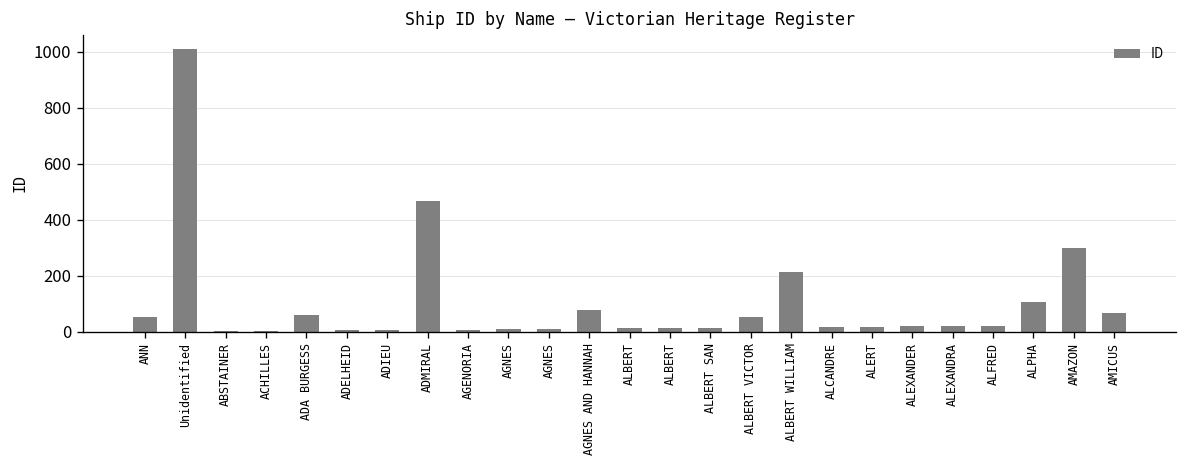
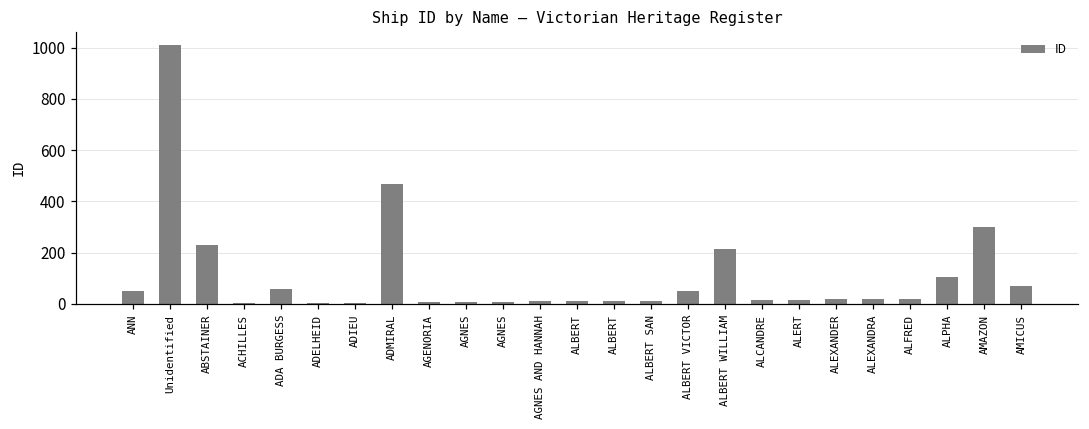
ABSTAINER: 0 -> 230
AGNES AND HANNAH: 80 -> 10
